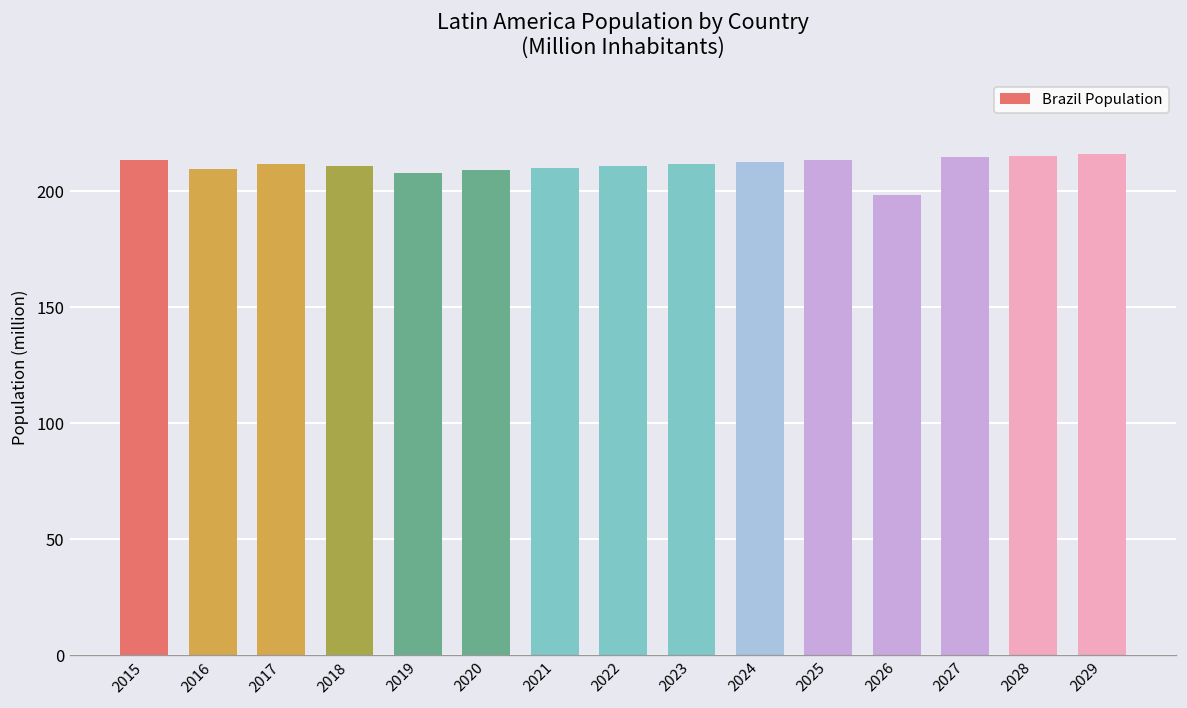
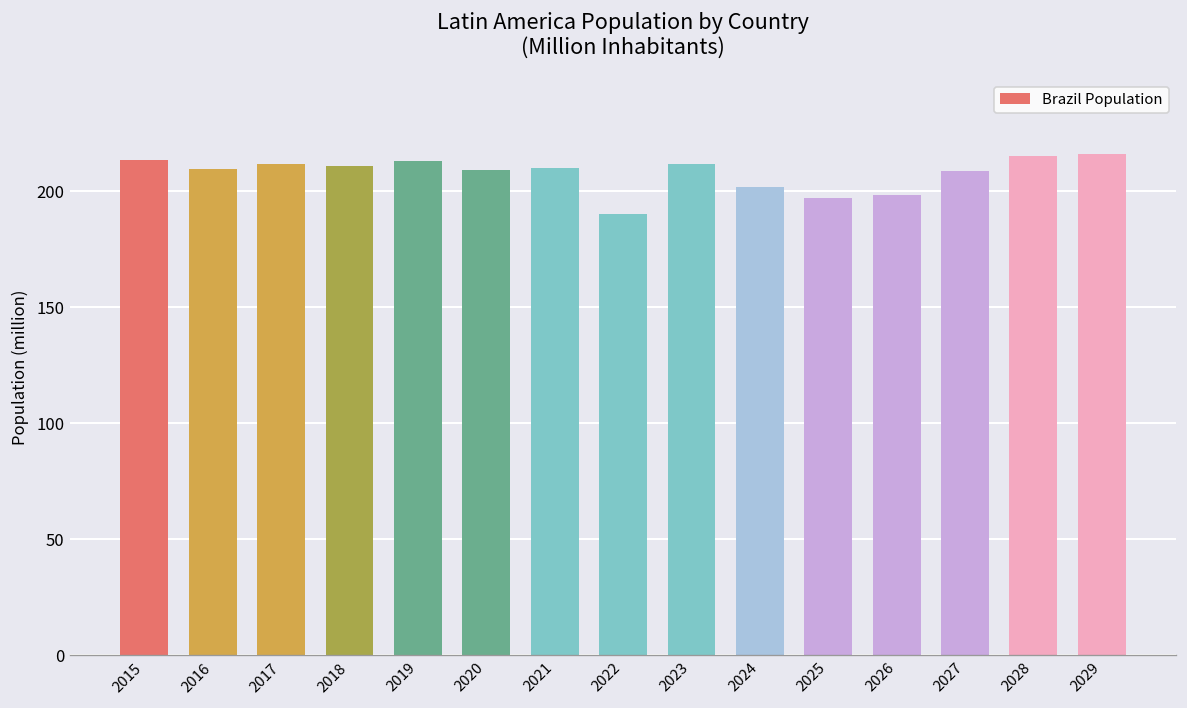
2019: 208 -> 213
2022: 211 -> 190
2024: 213 -> 202
2025: 213 -> 197
2027: 215 -> 209
